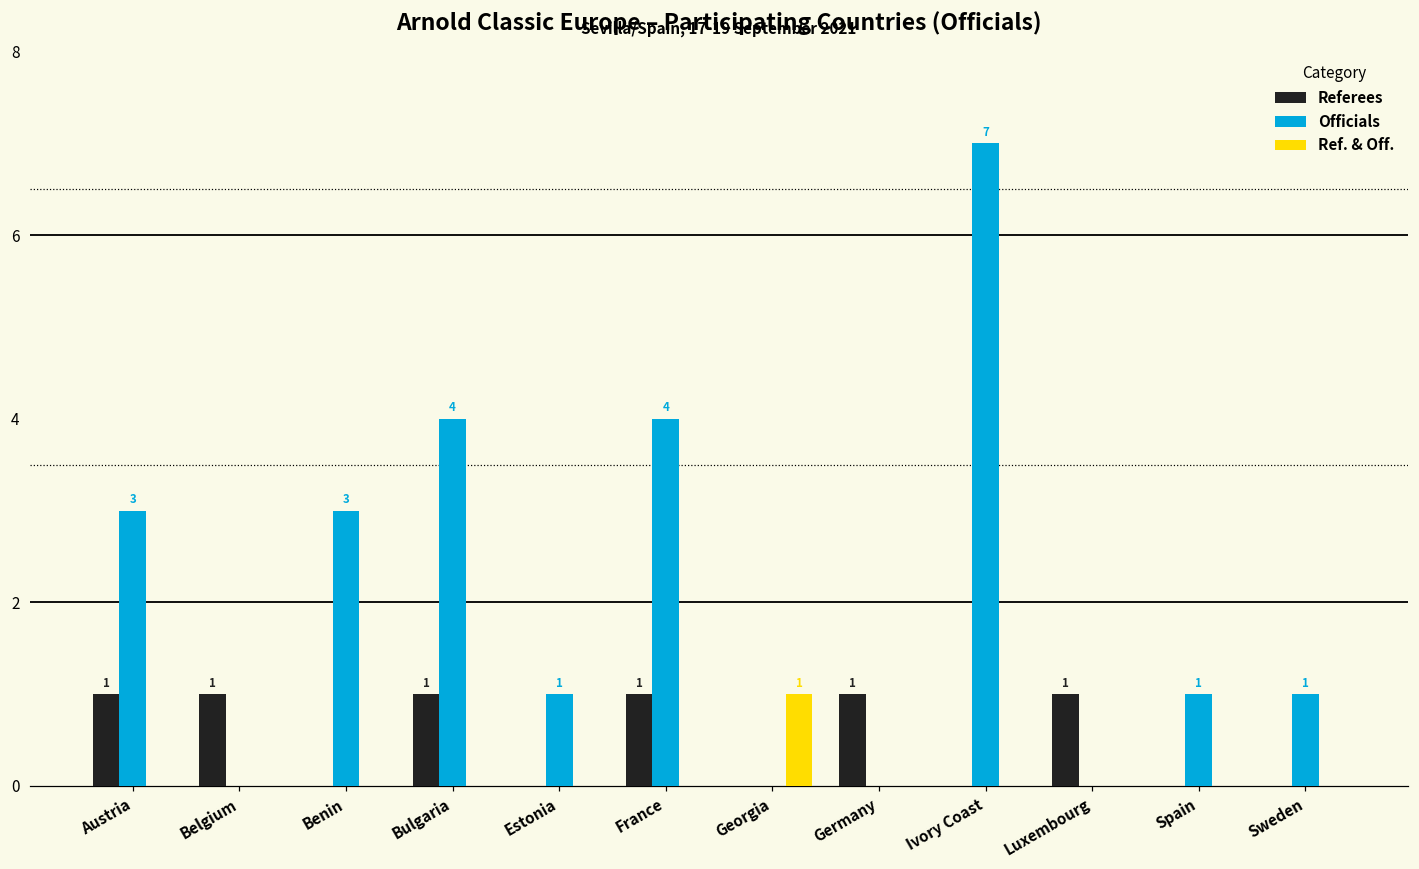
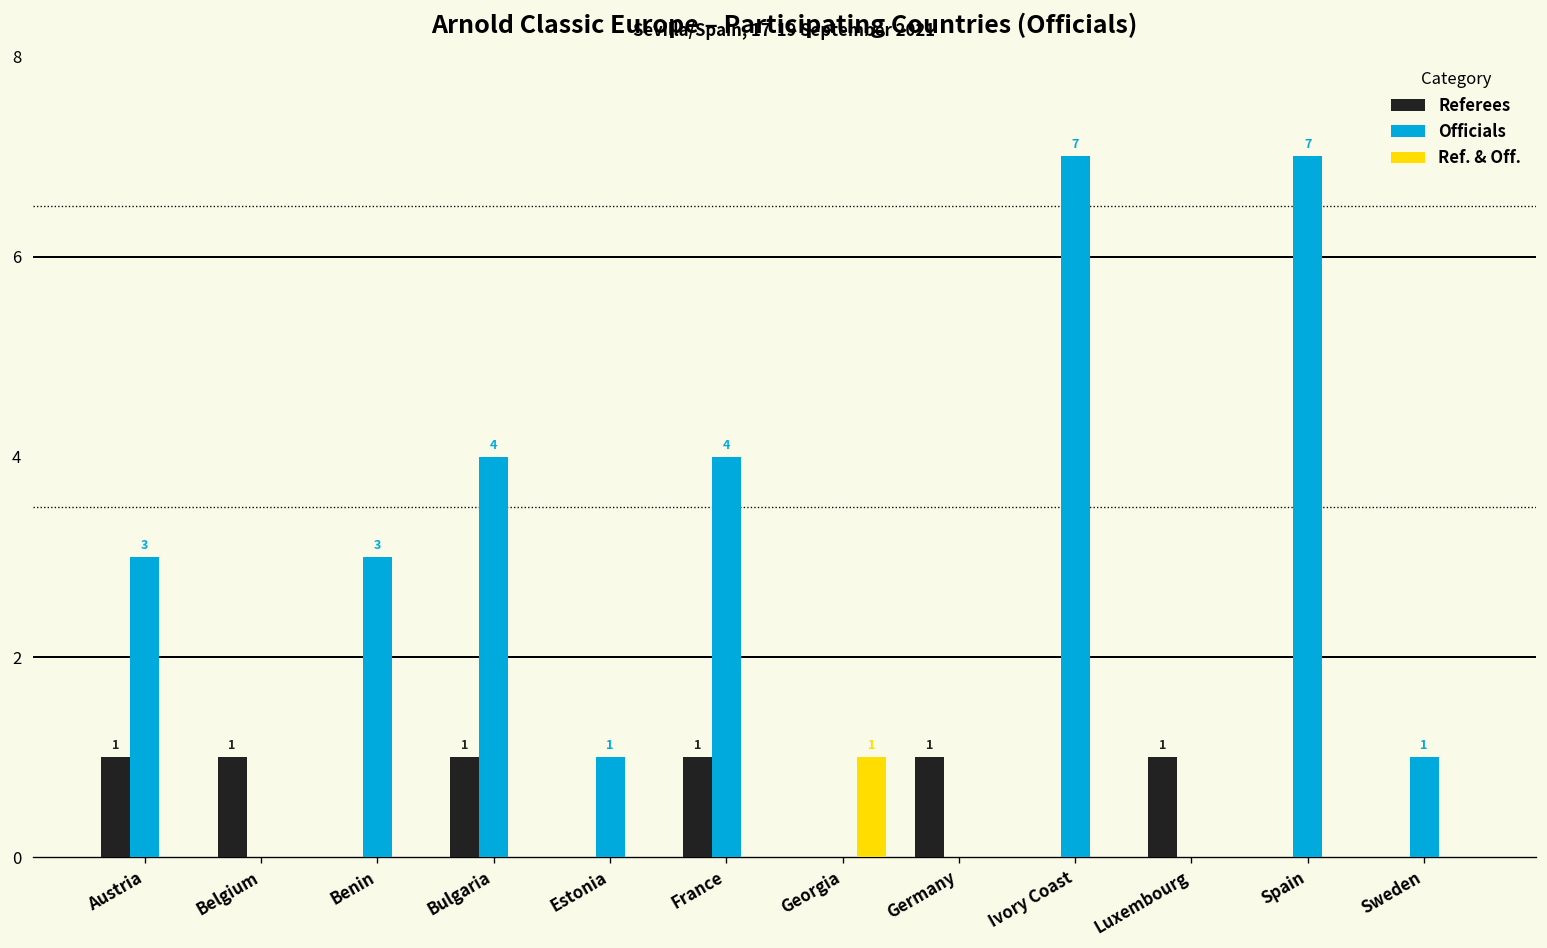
Officials, Spain: 1 -> 7
